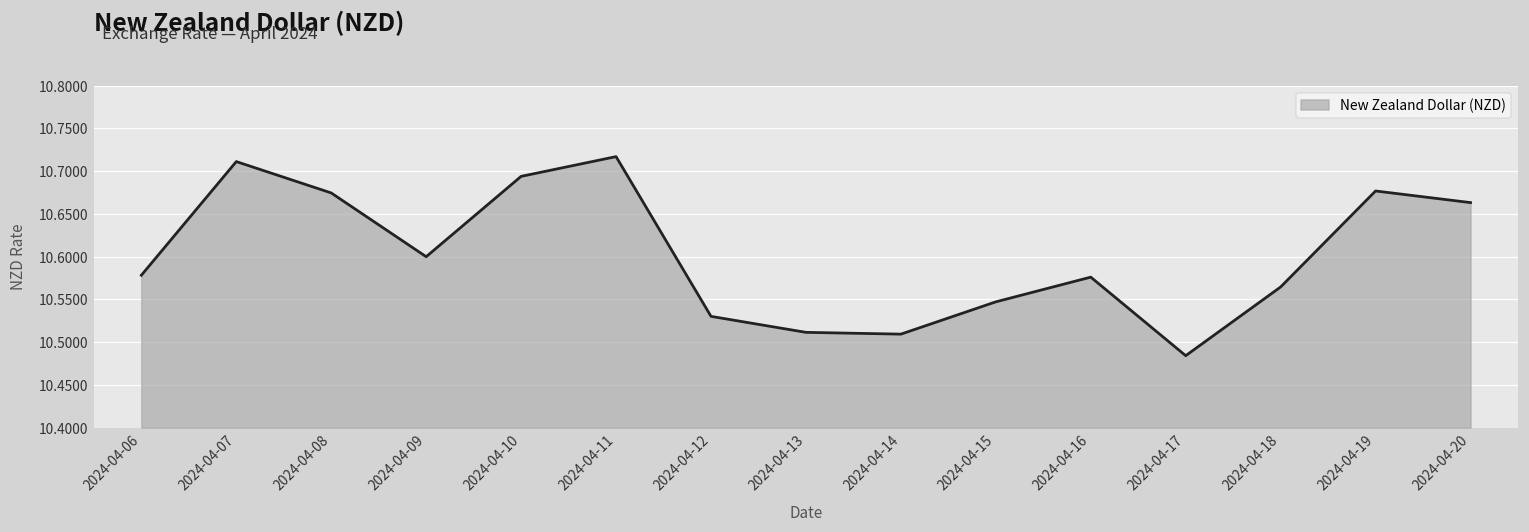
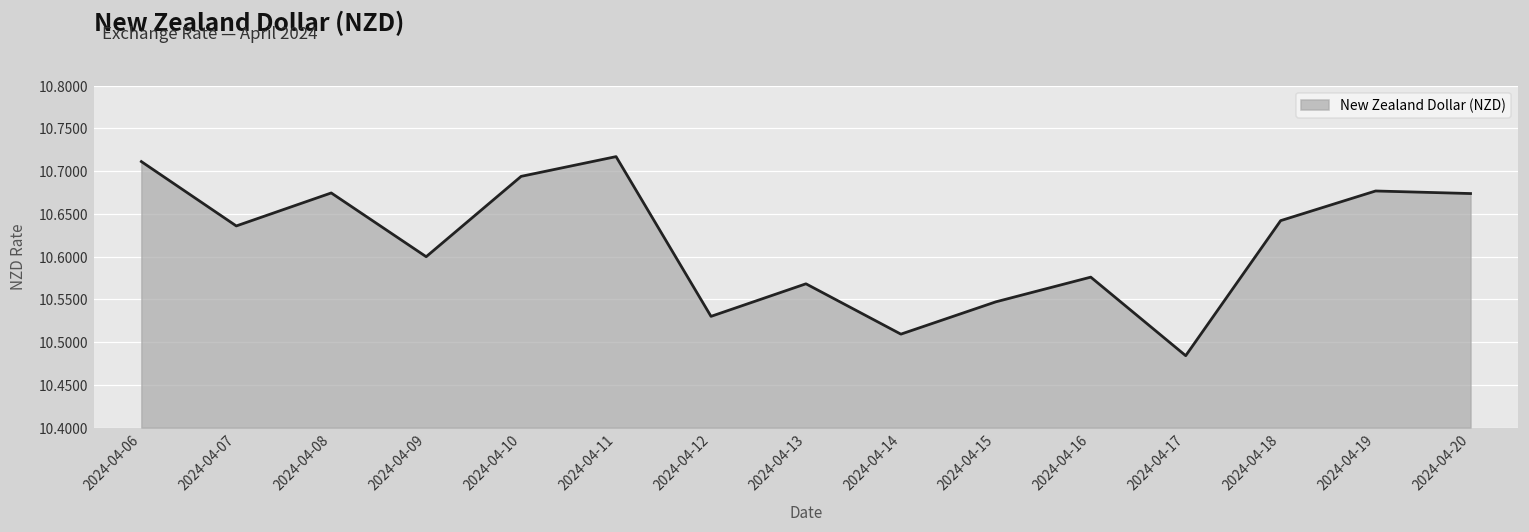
2024-04-06: 10.58 -> 10.71
2024-04-07: 10.71 -> 10.64
2024-04-13: 10.51 -> 10.57
2024-04-18: 10.56 -> 10.64
2024-04-20: 10.66 -> 10.67
